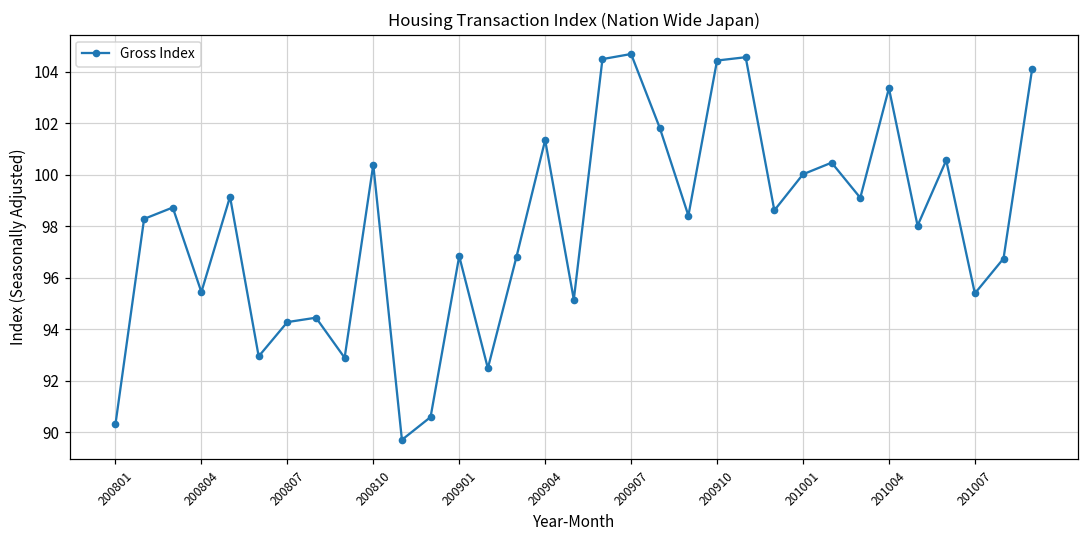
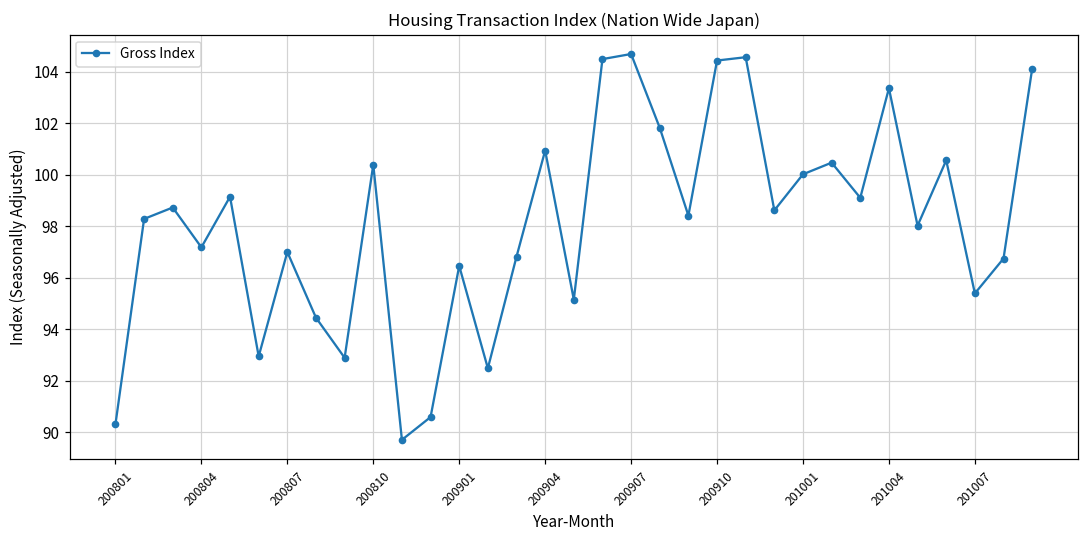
200804: 95.4 -> 97.2
200807: 94.3 -> 97.0
200901: 96.8 -> 96.5
200904: 101.3 -> 100.9
